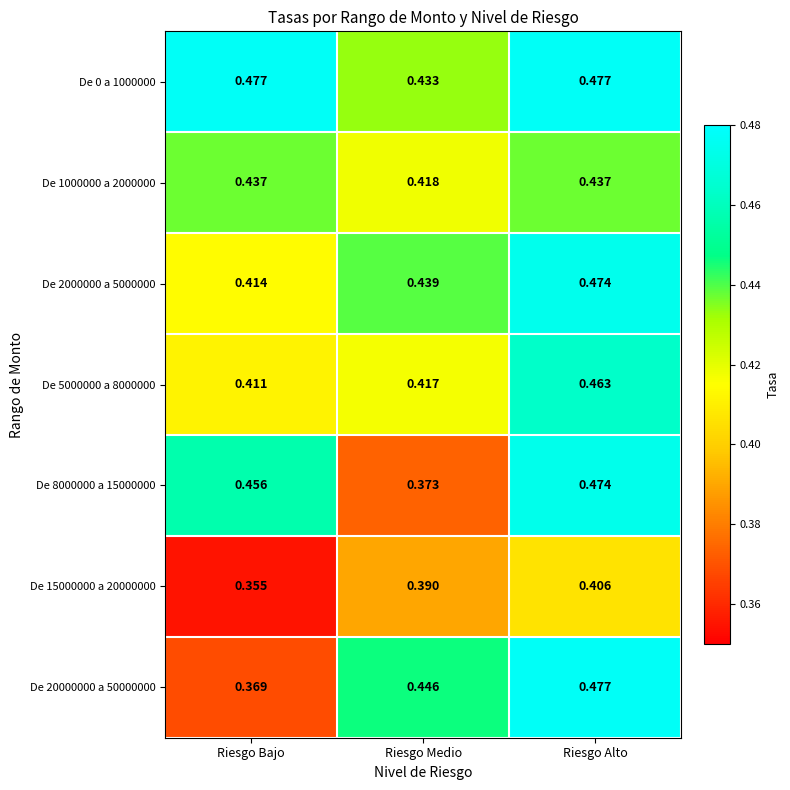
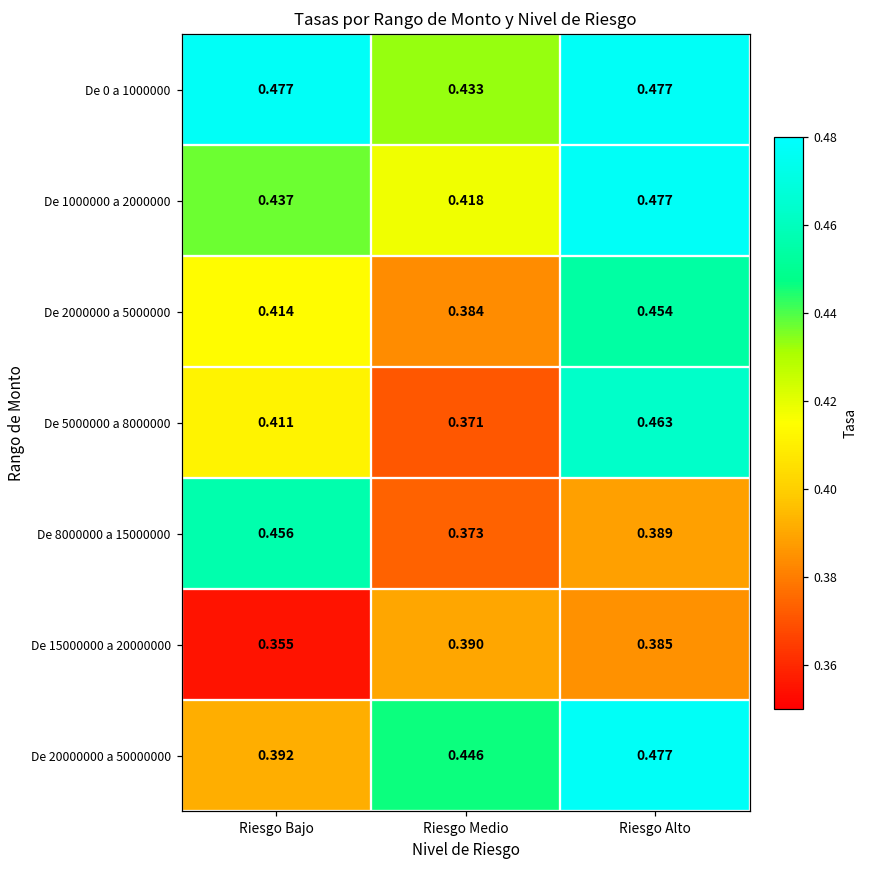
De 1000000 a 2000000, Riesgo Alto: 0.437 -> 0.477
De 2000000 a 5000000, Riesgo Medio: 0.439 -> 0.384
De 2000000 a 5000000, Riesgo Alto: 0.474 -> 0.454
De 5000000 a 8000000, Riesgo Medio: 0.417 -> 0.371
De 8000000 a 15000000, Riesgo Alto: 0.474 -> 0.389
De 15000000 a 20000000, Riesgo Alto: 0.406 -> 0.385
De 20000000 a 50000000, Riesgo Bajo: 0.369 -> 0.392
